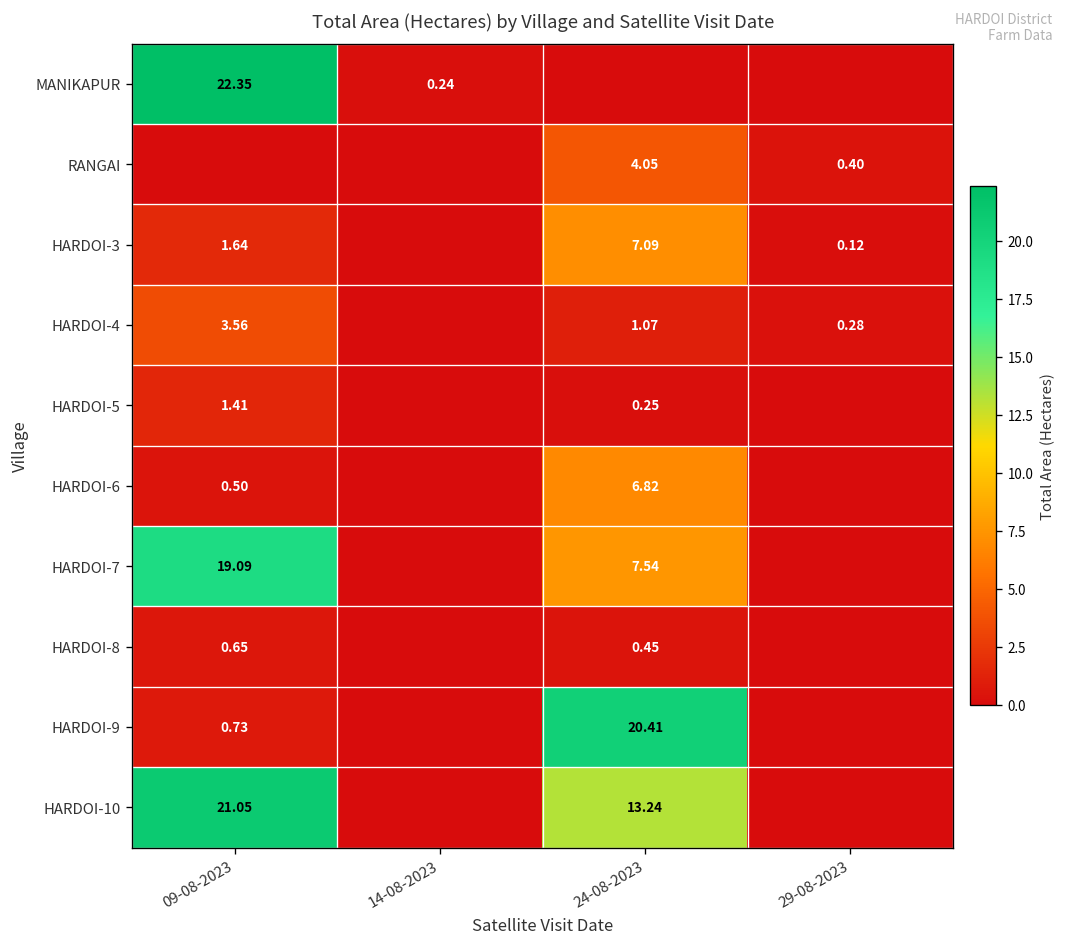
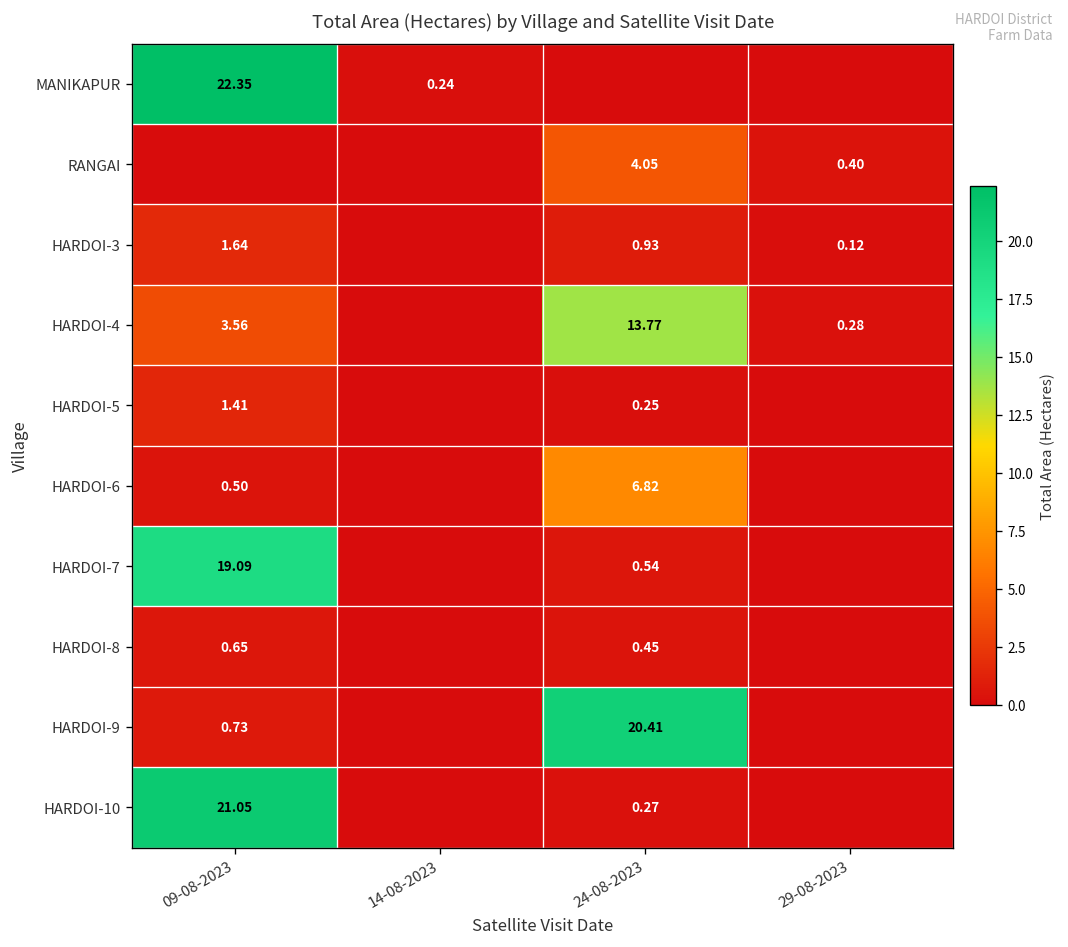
HARDOI-3, 24-08-2023: 7.09 -> 0.93
HARDOI-4, 24-08-2023: 1.07 -> 13.77
HARDOI-7, 24-08-2023: 7.54 -> 0.54
HARDOI-10, 24-08-2023: 13.24 -> 0.27
